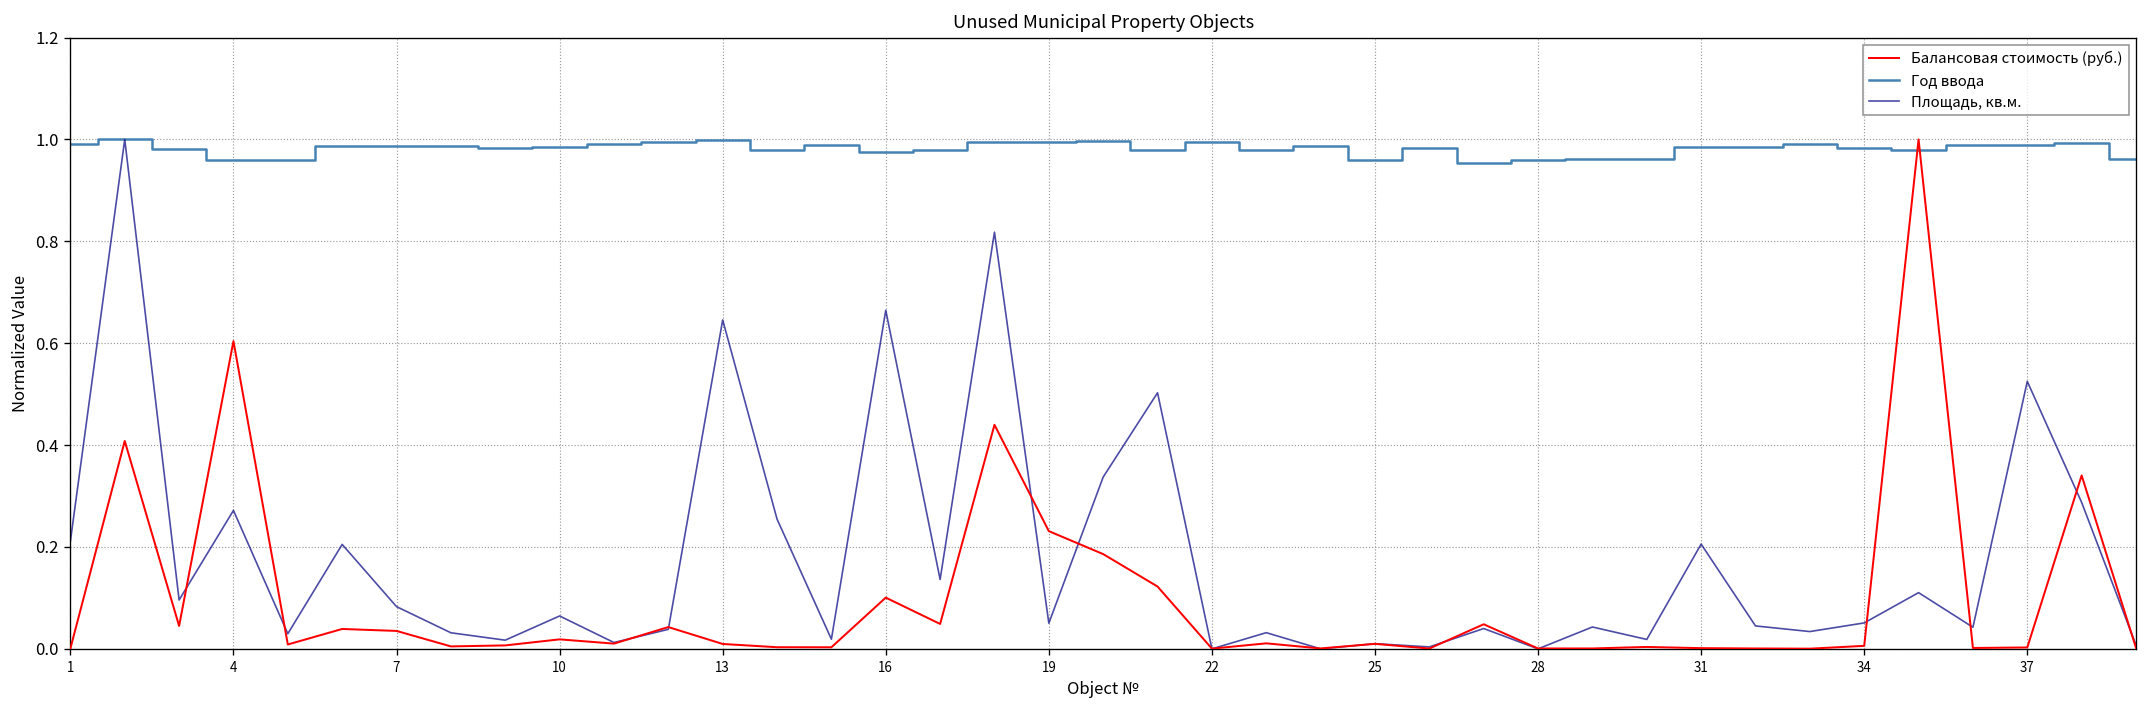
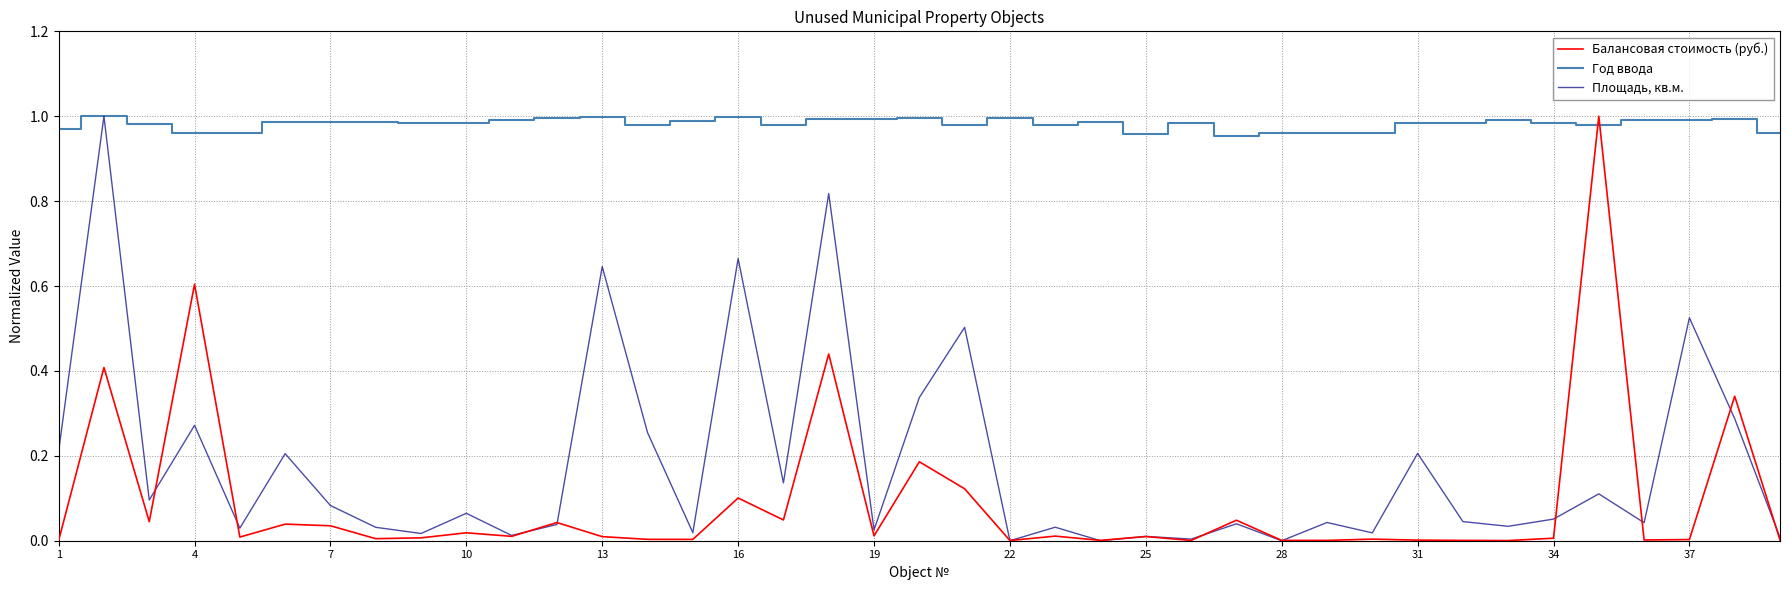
Год ввода, 1: 0.99 -> 0.97
Год ввода, 16: 0.97 -> 1.00
Балансовая стоимость (руб.), 19: 0.23 -> 0.01
Площадь, кв.м., 19: 0.05 -> 0.03
